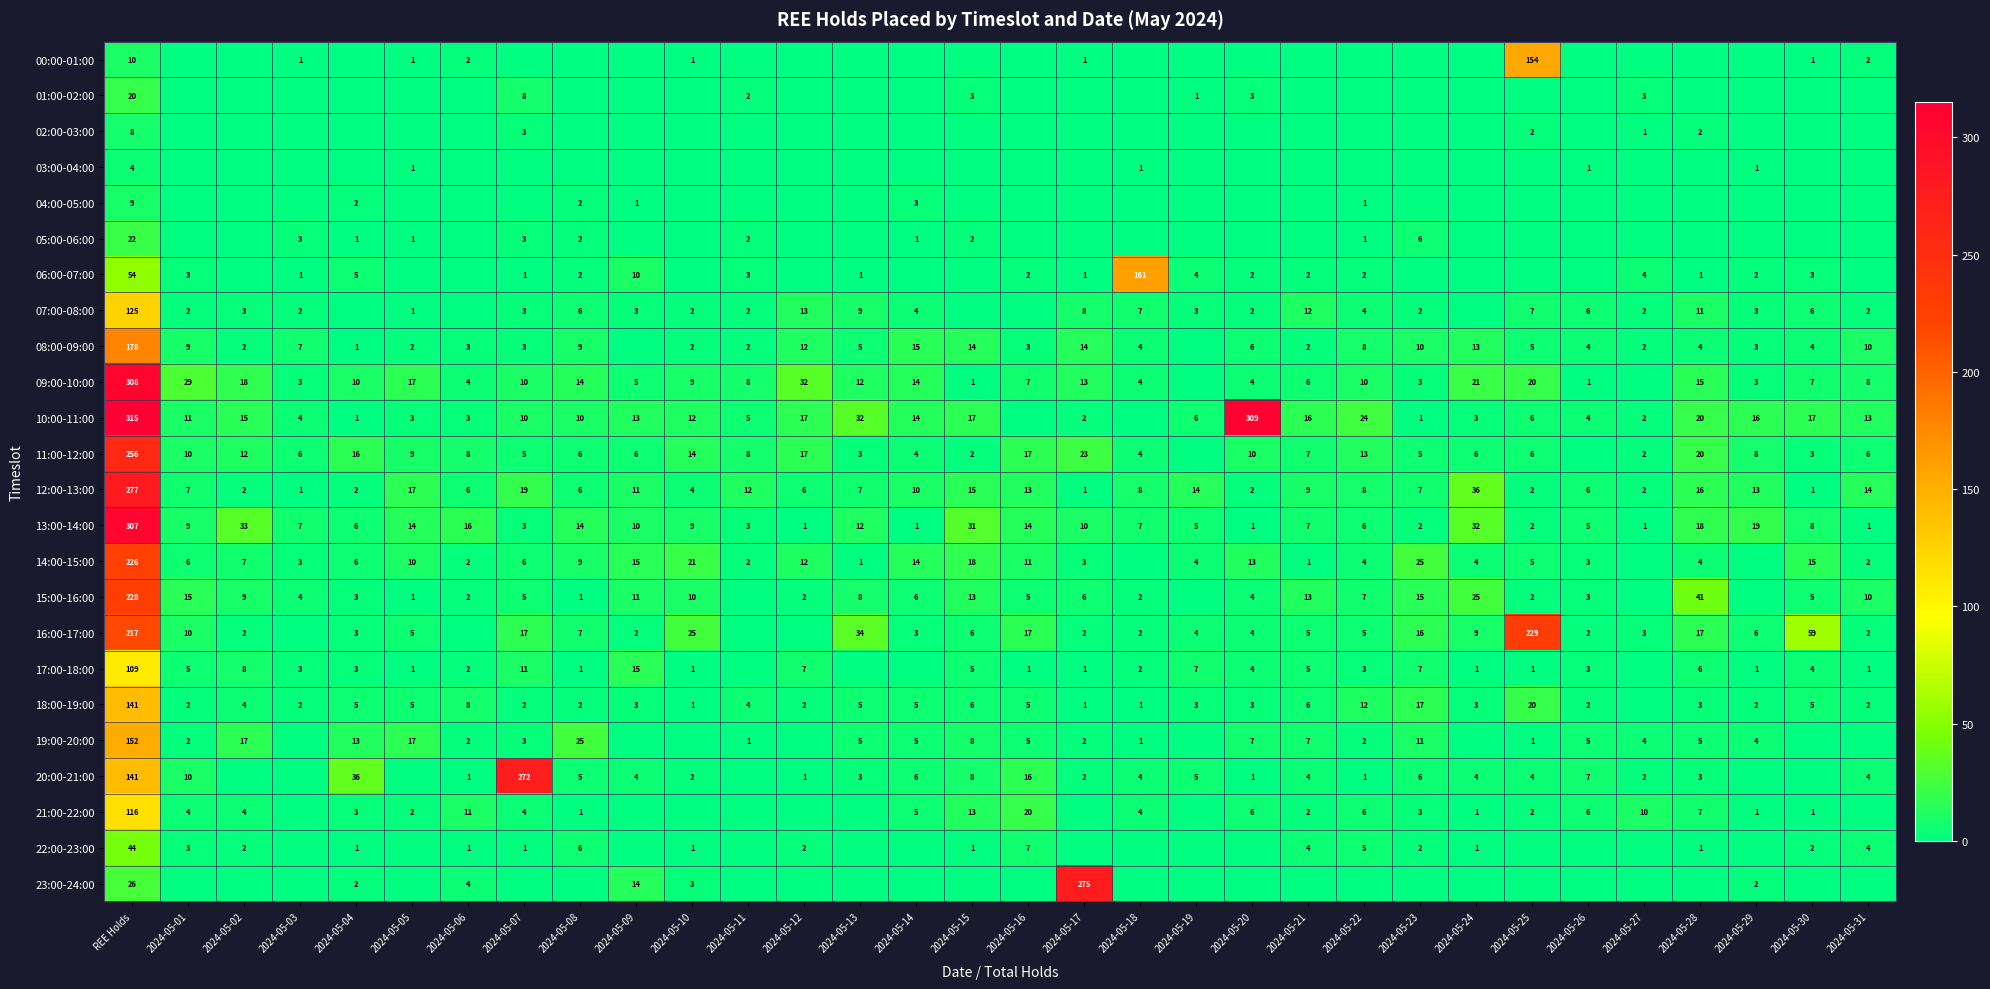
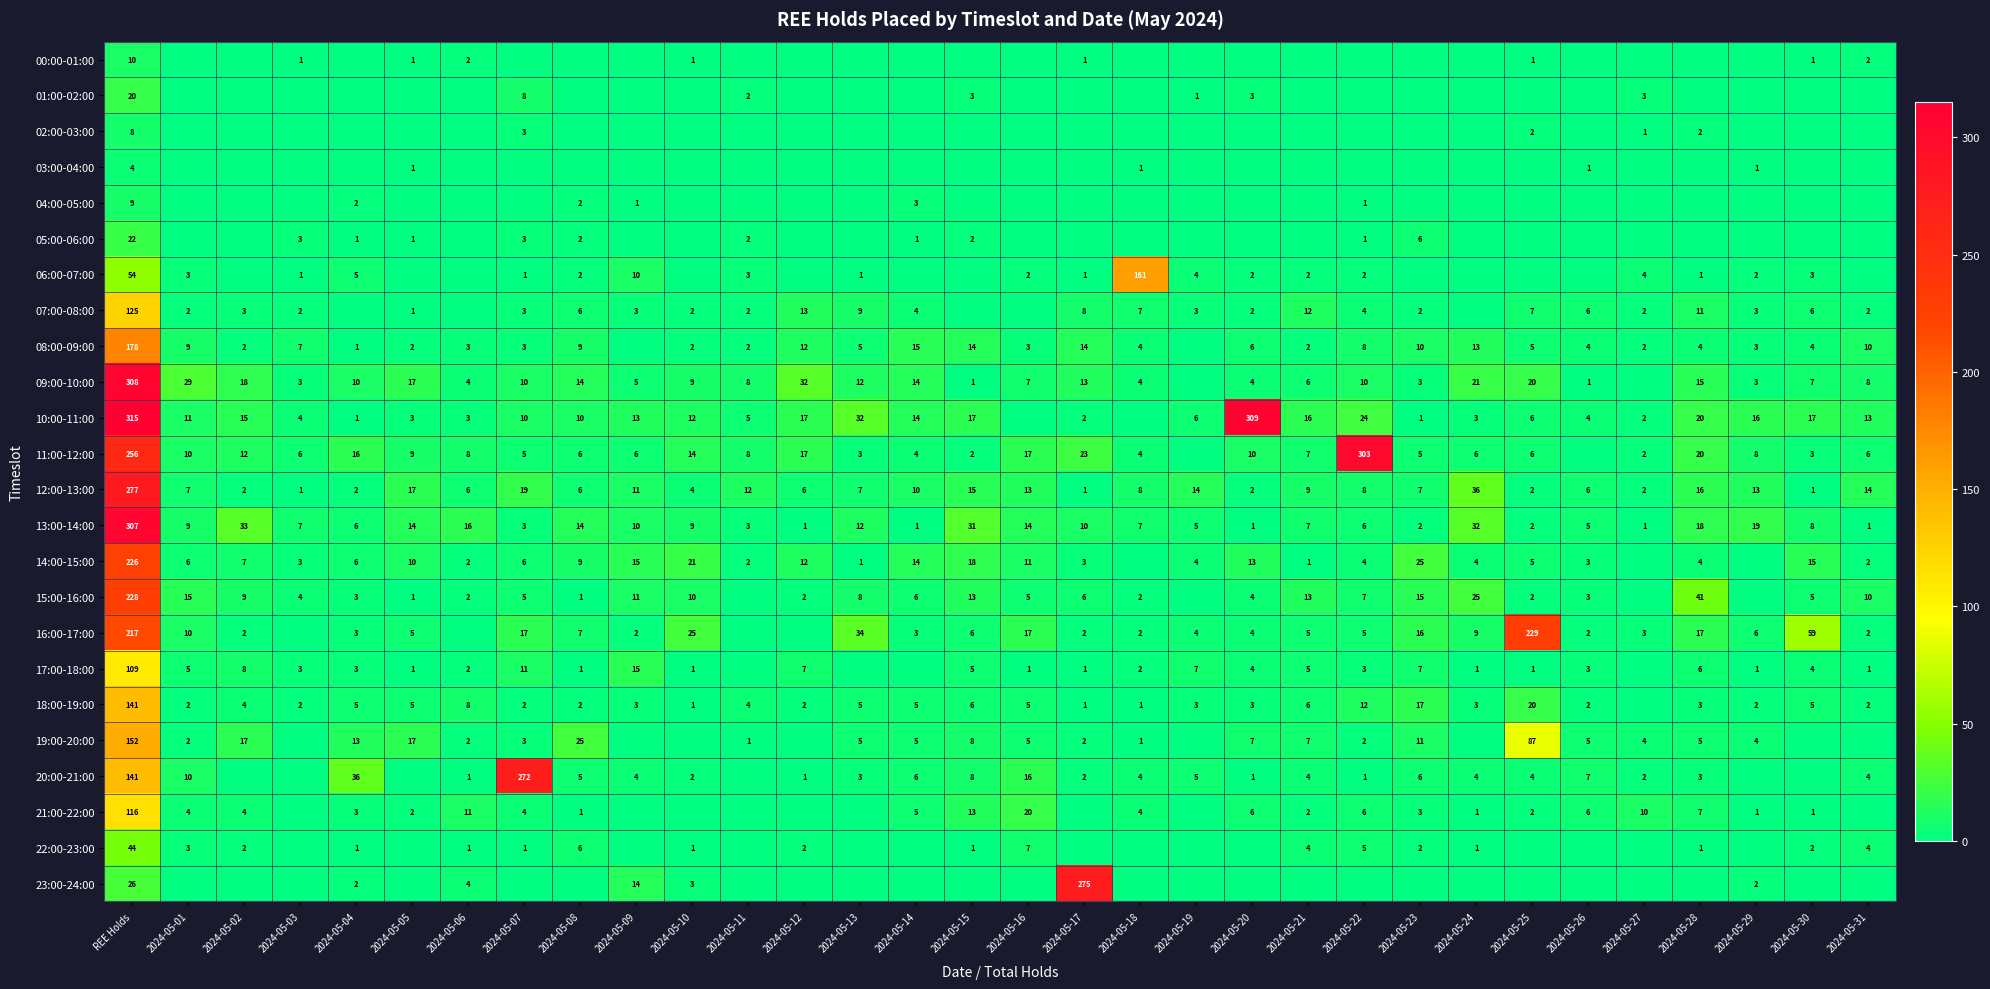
00:00-01:00, 2024-05-25: 154 -> 1
11:00-12:00, 2024-05-22: 13 -> 303
19:00-20:00, 2024-05-25: 1 -> 87
